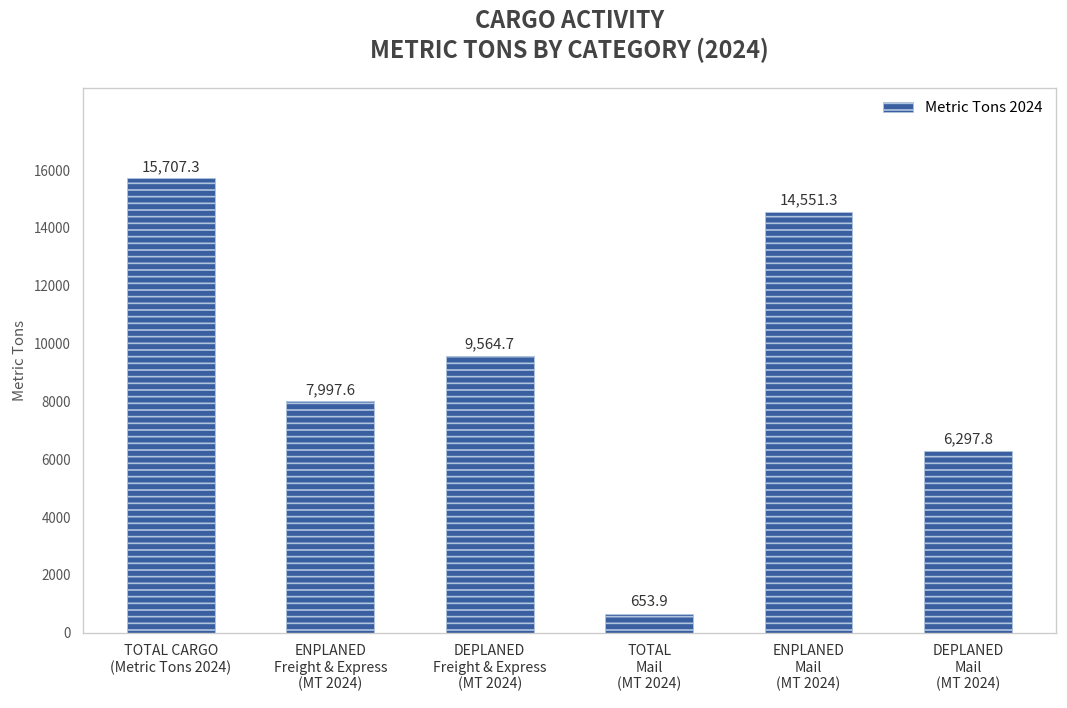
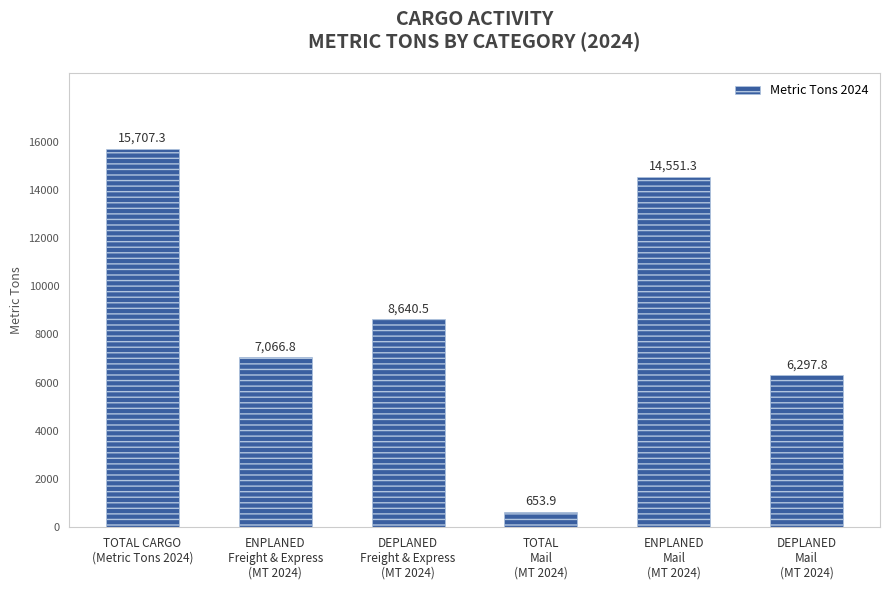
ENPLANED Freight & Express (MT 2024): 7,997.6 -> 7,066.8
DEPLANED Freight & Express (MT 2024): 9,564.7 -> 8,640.5
